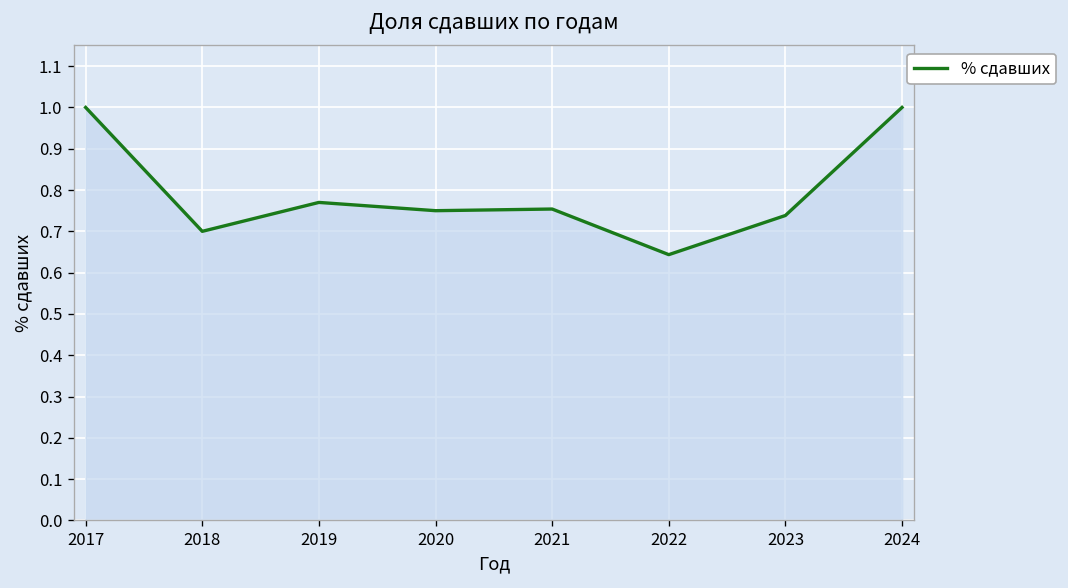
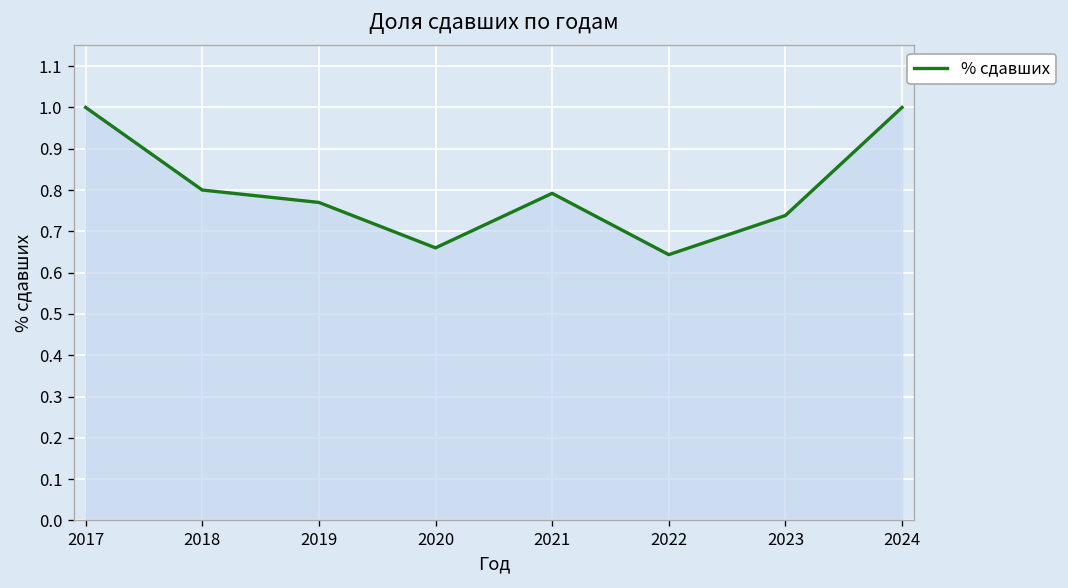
2018: 0.7 -> 0.8
2020: 0.75 -> 0.66
2021: 0.75 -> 0.79
